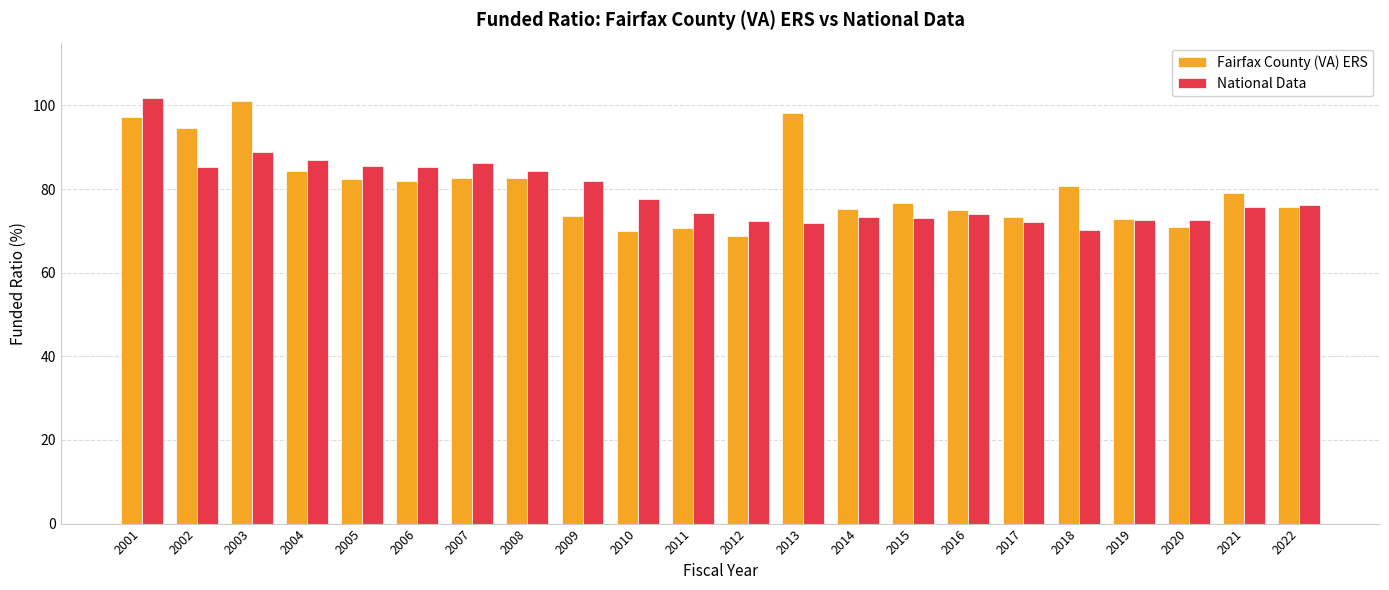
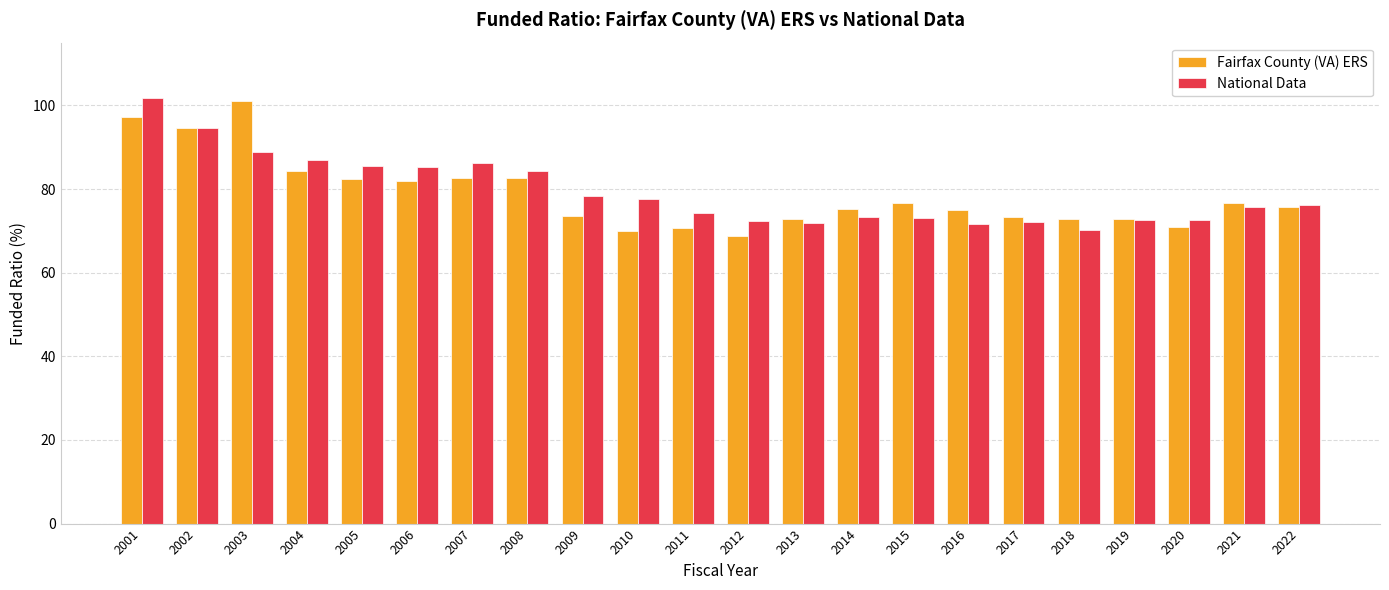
National Data, 2002: 85 -> 95
National Data, 2009: 82 -> 78
Fairfax County (VA) ERS, 2013: 98 -> 73
National Data, 2016: 74 -> 72
Fairfax County (VA) ERS, 2018: 81 -> 73
Fairfax County (VA) ERS, 2021: 79 -> 77
